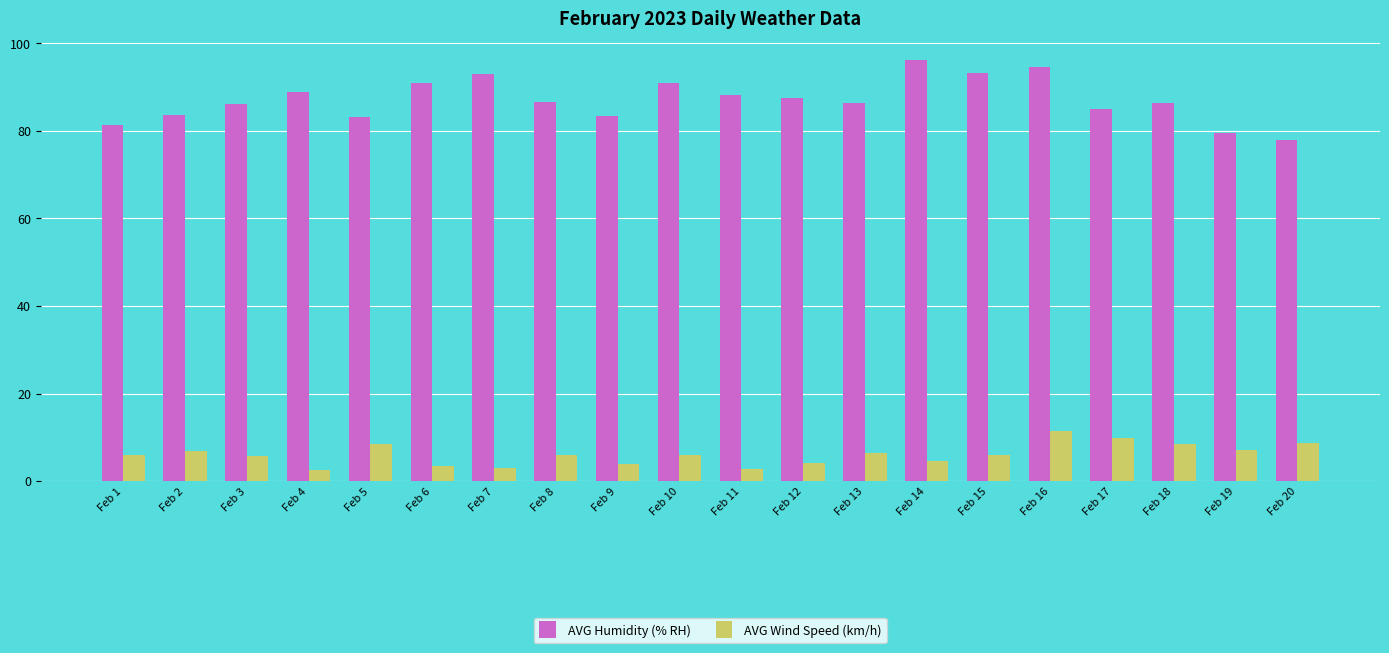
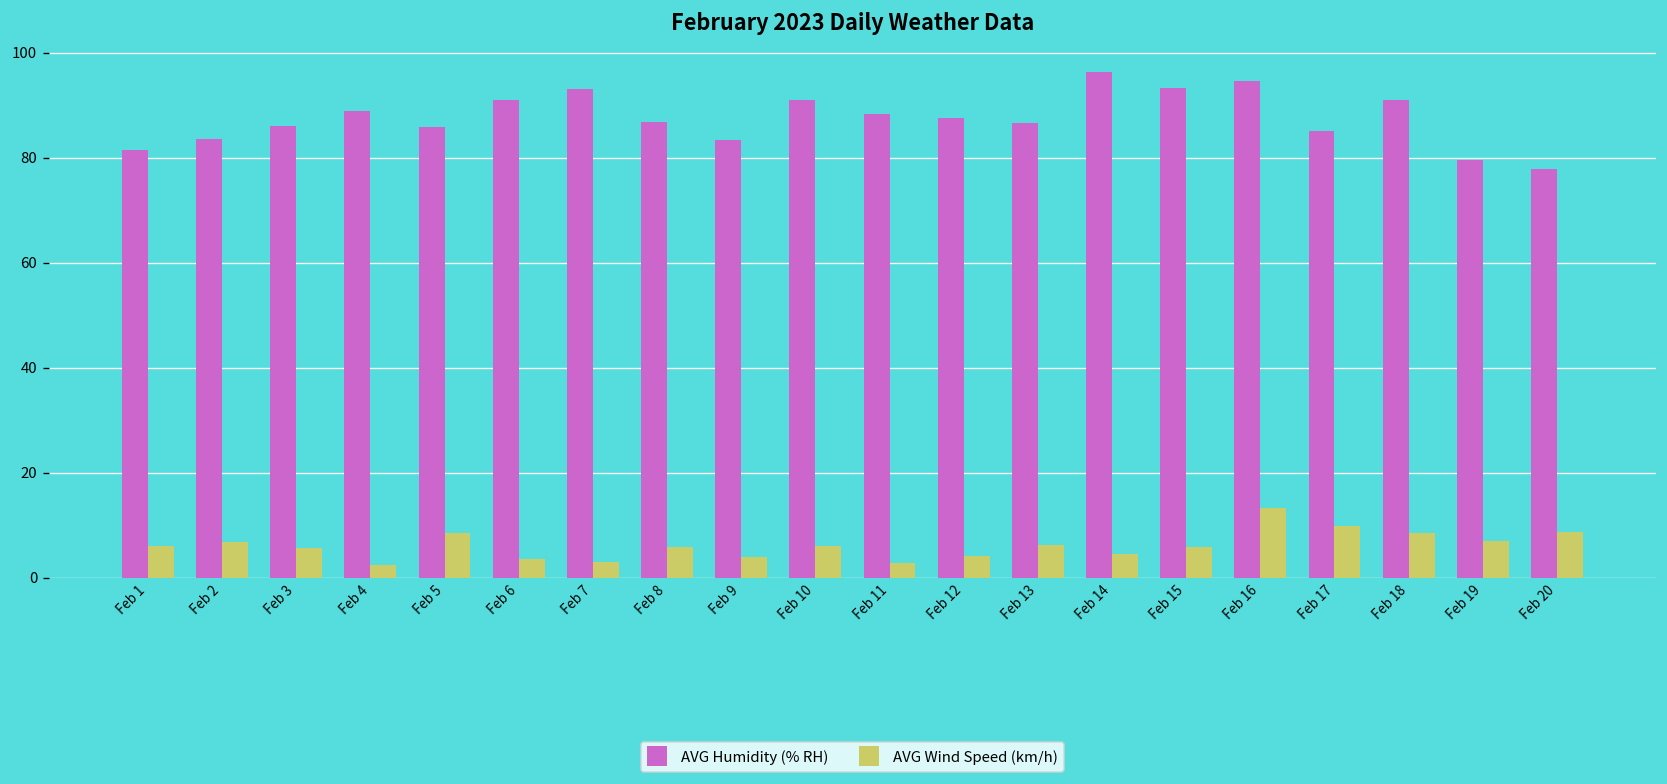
AVG Humidity (% RH), Feb 5: 83 -> 86
AVG Wind Speed (km/h), Feb 16: 11 -> 13
AVG Humidity (% RH), Feb 18: 86 -> 91
